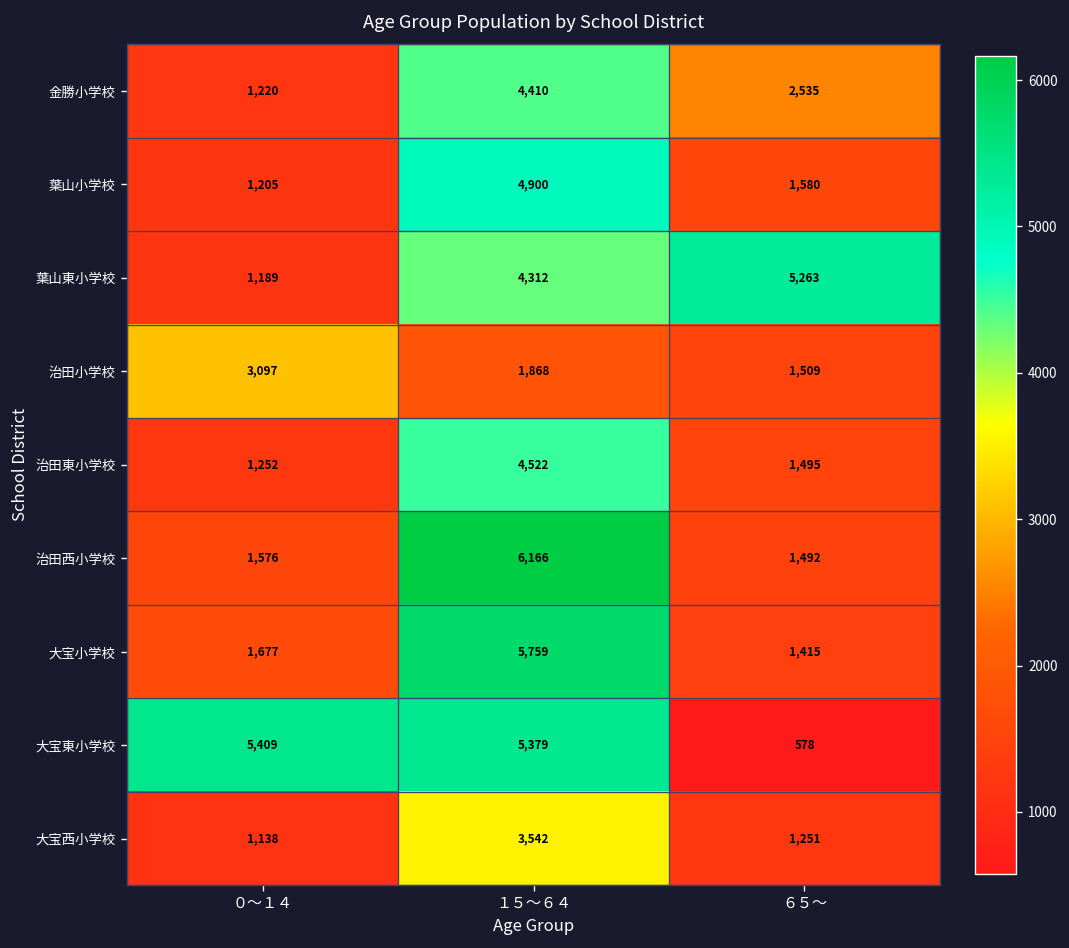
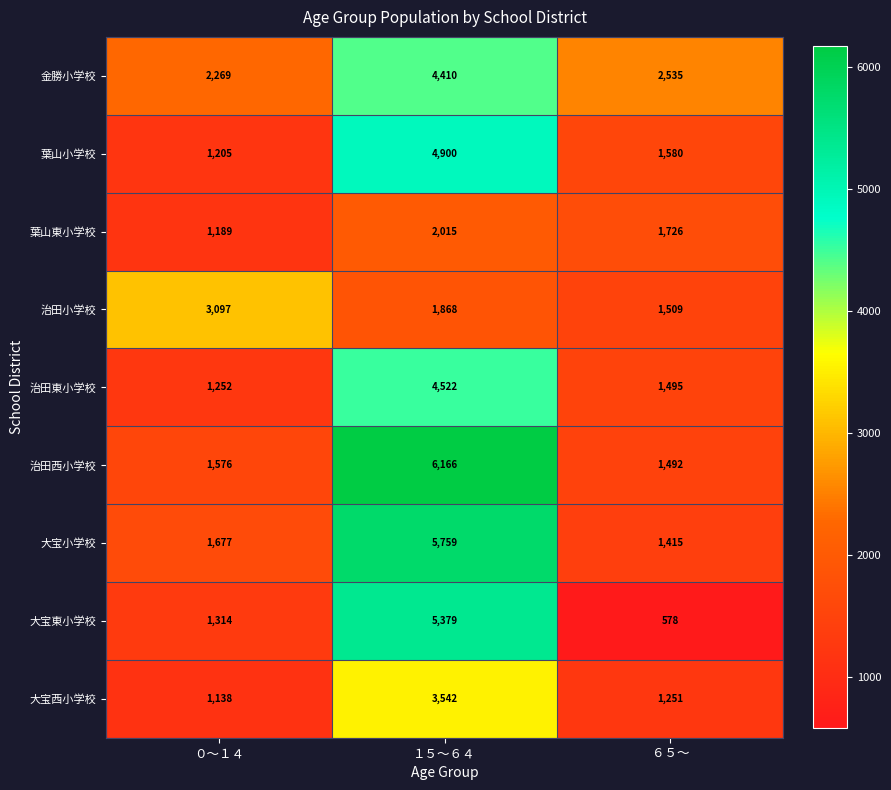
金勝小学校, ０～１４: 1,220 -> 2,269
葉山東小学校, １５～６４: 4,312 -> 2,015
葉山東小学校, ６５～: 5,263 -> 1,726
大宝東小学校, ０～１４: 5,409 -> 1,314
